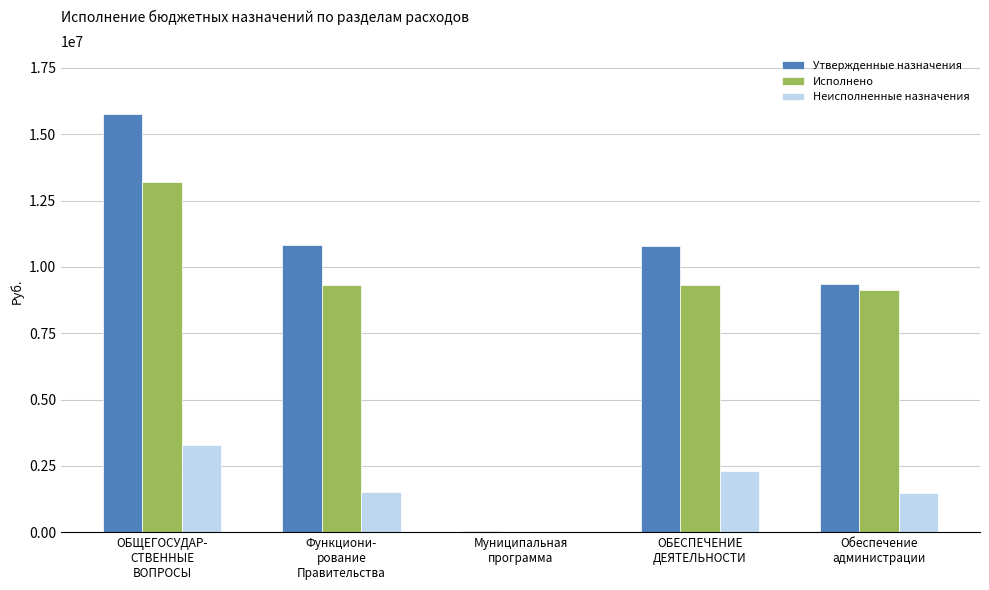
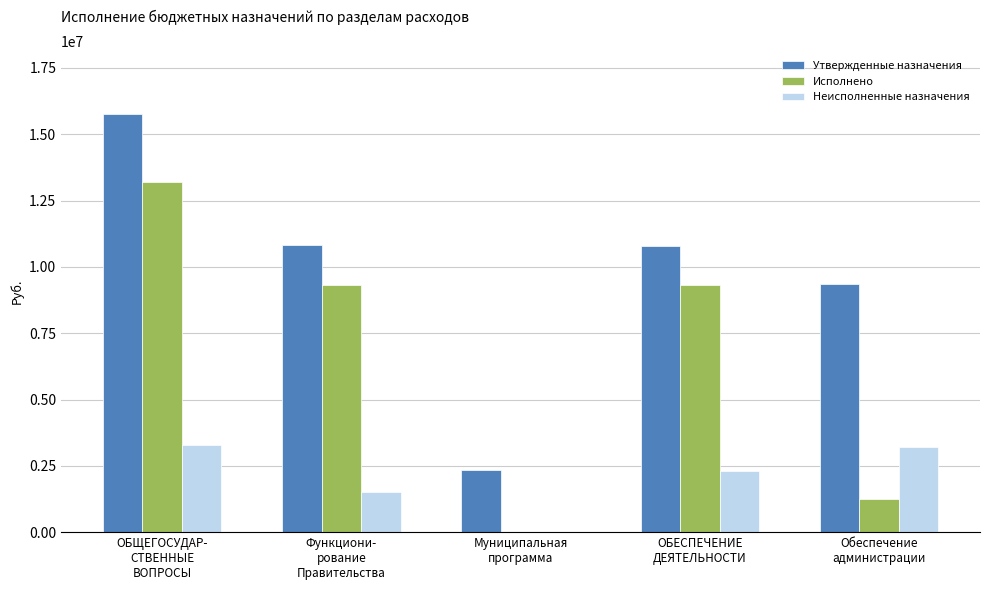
Утвержденные назначения, Муниципальная программа: 0 -> 2300000
Исполнено, Обеспечение администрации: 9100000 -> 1300000
Неисполненные назначения, Обеспечение администрации: 1500000 -> 3200000
